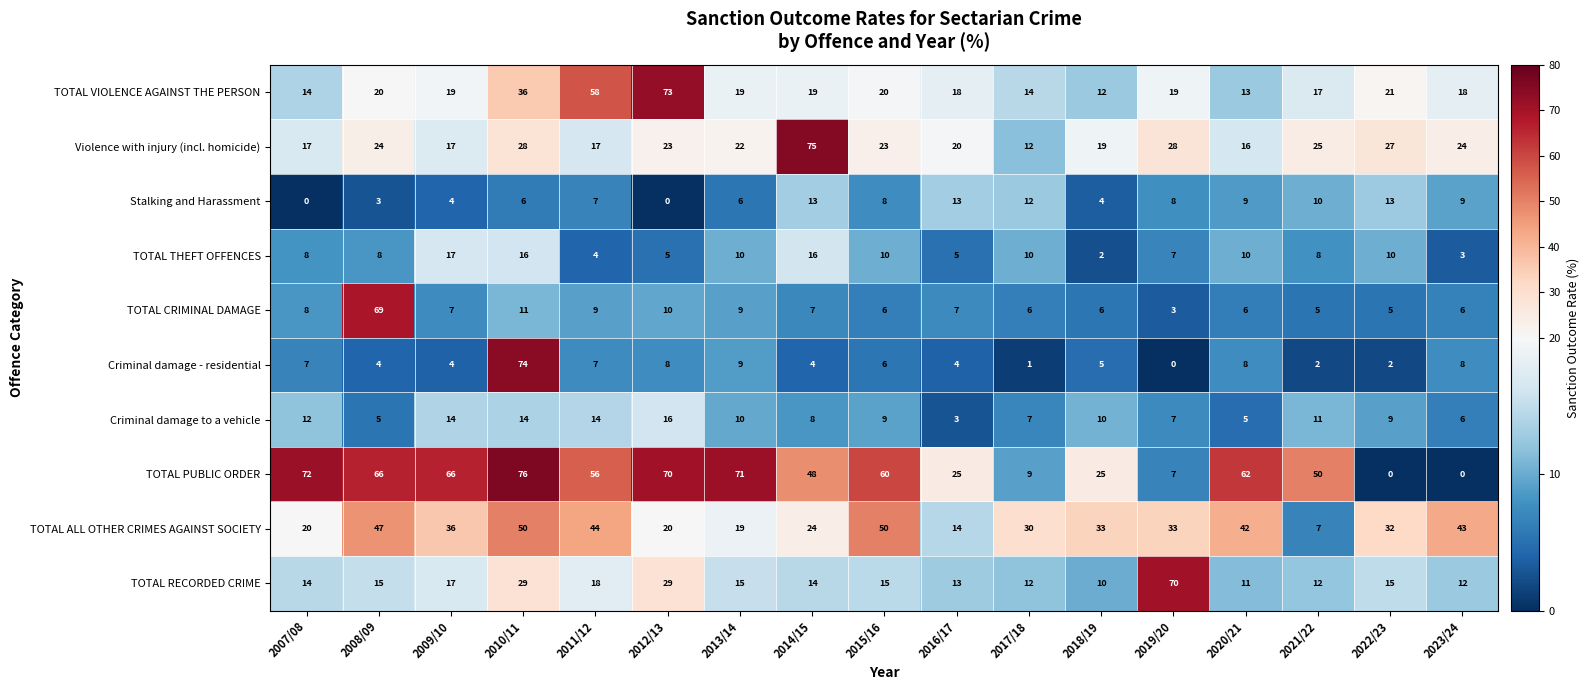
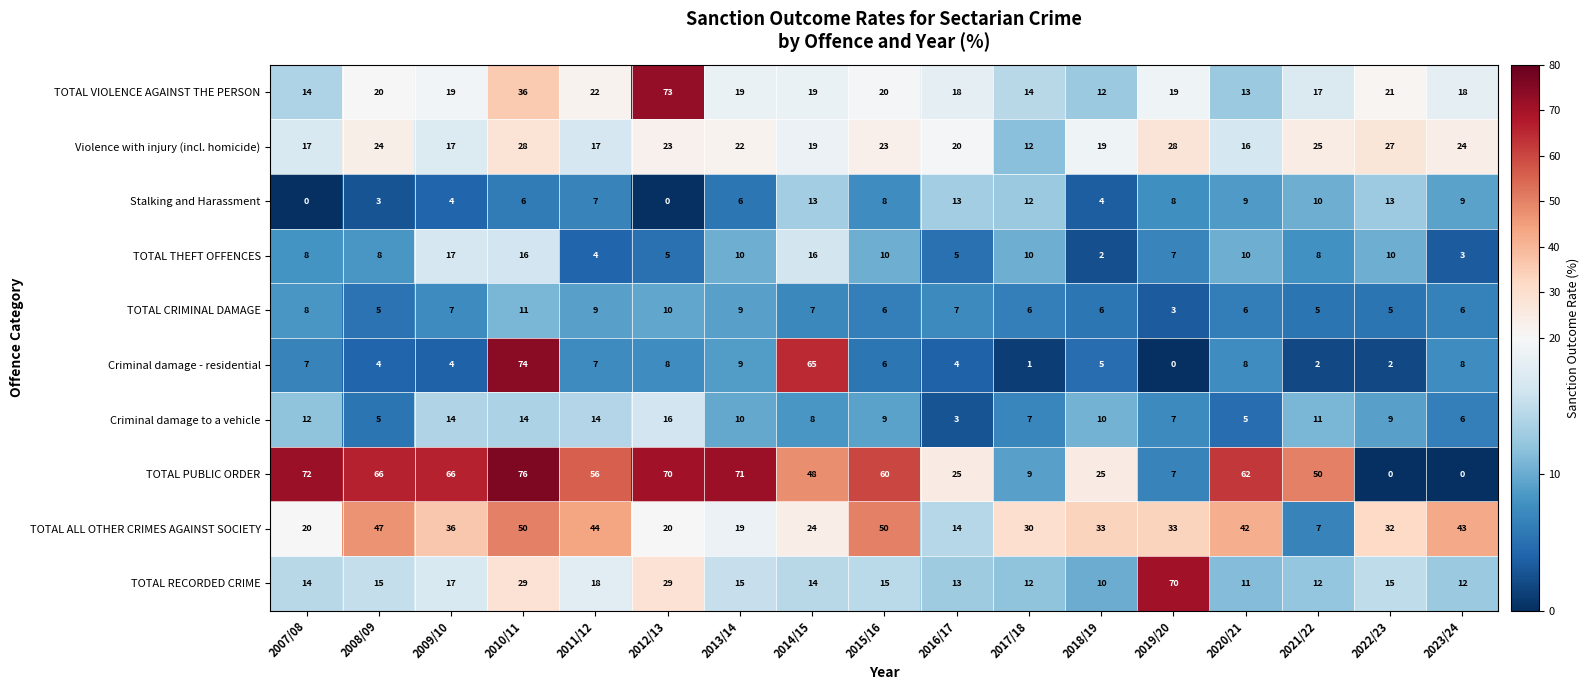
TOTAL VIOLENCE AGAINST THE PERSON, 2011/12: 58 -> 22
Violence with injury (incl. homicide), 2014/15: 75 -> 19
TOTAL CRIMINAL DAMAGE, 2008/09: 69 -> 5
Criminal damage - residential, 2014/15: 4 -> 65
